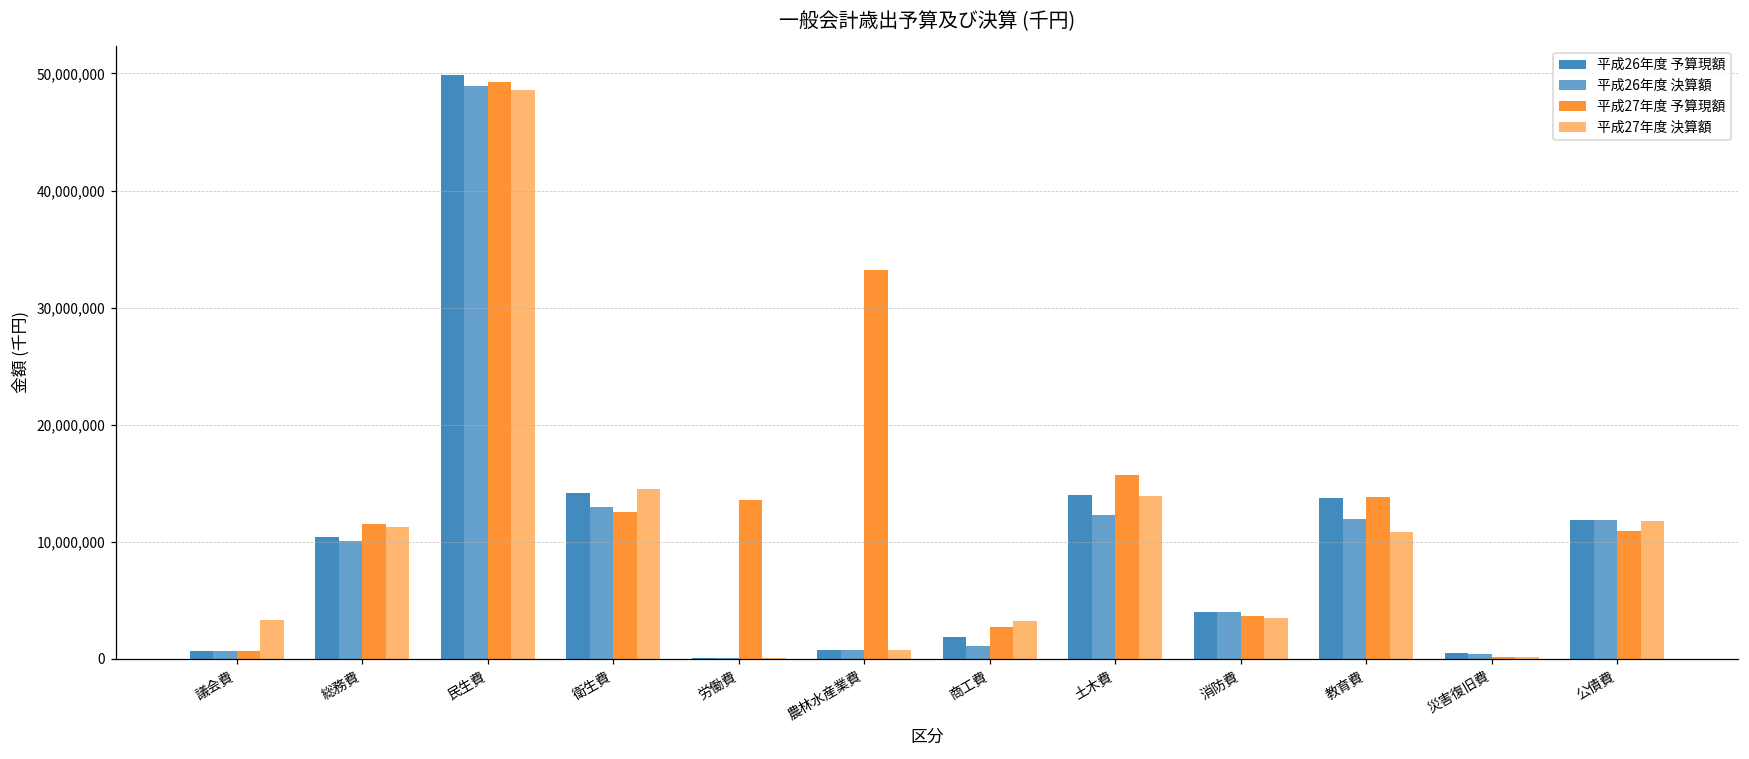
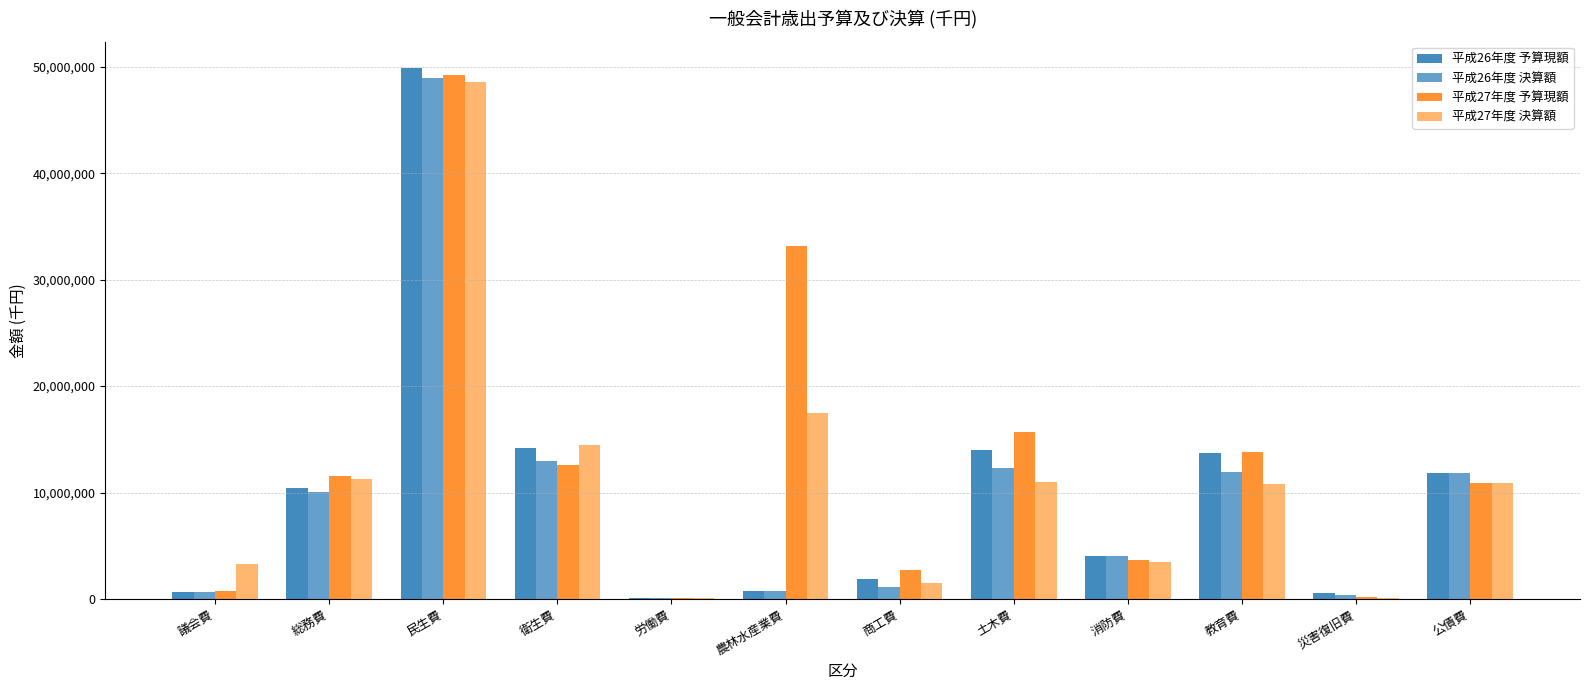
平成27年度 予算現額, 労働費: 13,600,000 -> 100,000
平成27年度 決算額, 農林水産業費: 800,000 -> 17,500,000
平成27年度 決算額, 商工費: 3,200,000 -> 1,500,000
平成27年度 決算額, 土木費: 13,900,000 -> 11,000,000
平成27年度 決算額, 公債費: 11,800,000 -> 10,900,000
